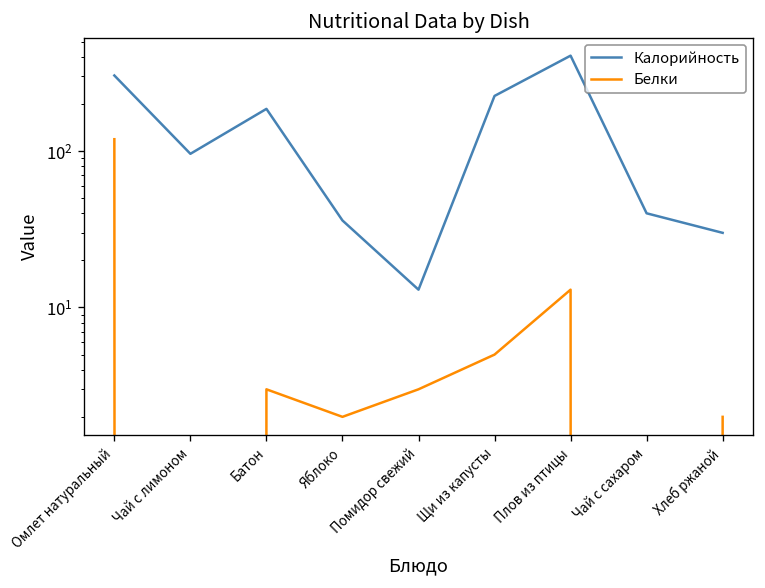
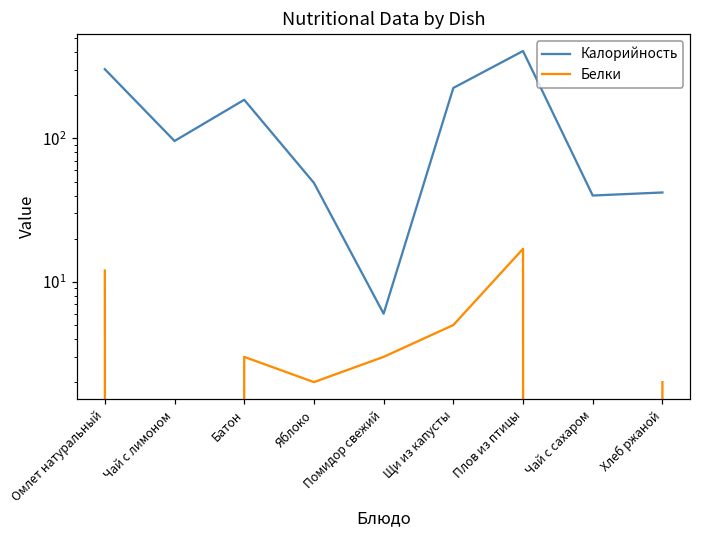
Белки, Омлет натуральный: 120 -> 12
Калорийность, Яблоко: 36 -> 49
Калорийность, Помидор свежий: 13 -> 6
Белки, Плов из птицы: 13 -> 17
Калорийность, Хлеб ржаной: 30 -> 42
